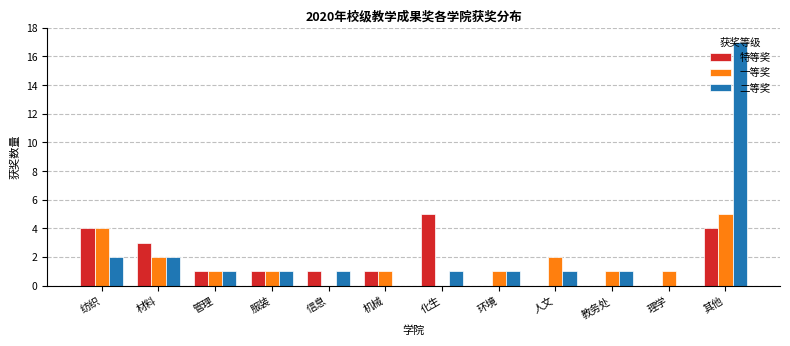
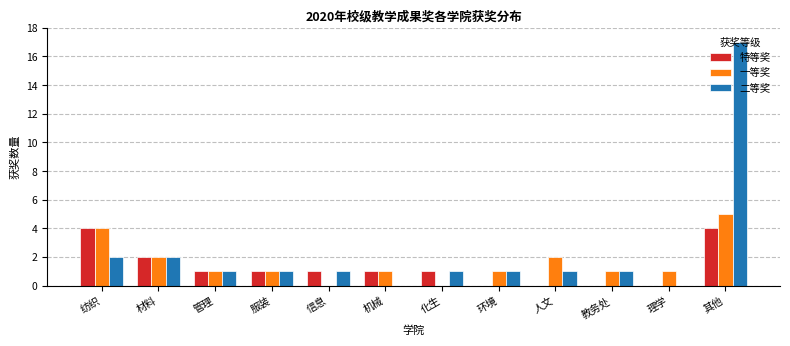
特等奖, 材料: 3 -> 2
特等奖, 化生: 5 -> 1
